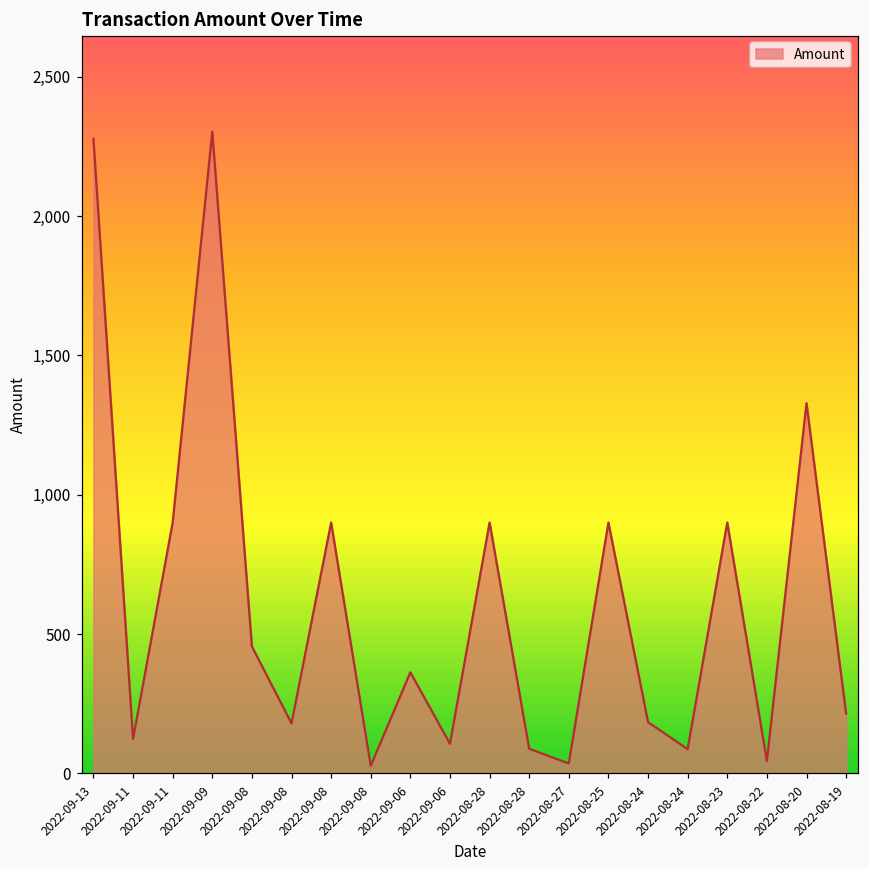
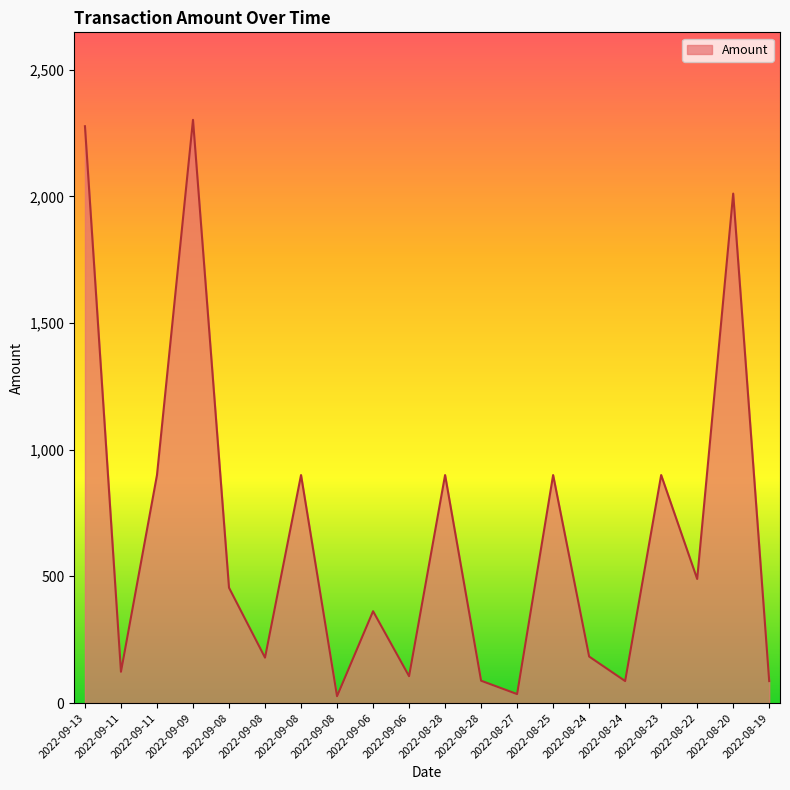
2022-08-22: 40 -> 490
2022-08-20: 1,330 -> 2,010
2022-08-19: 210 -> 90
